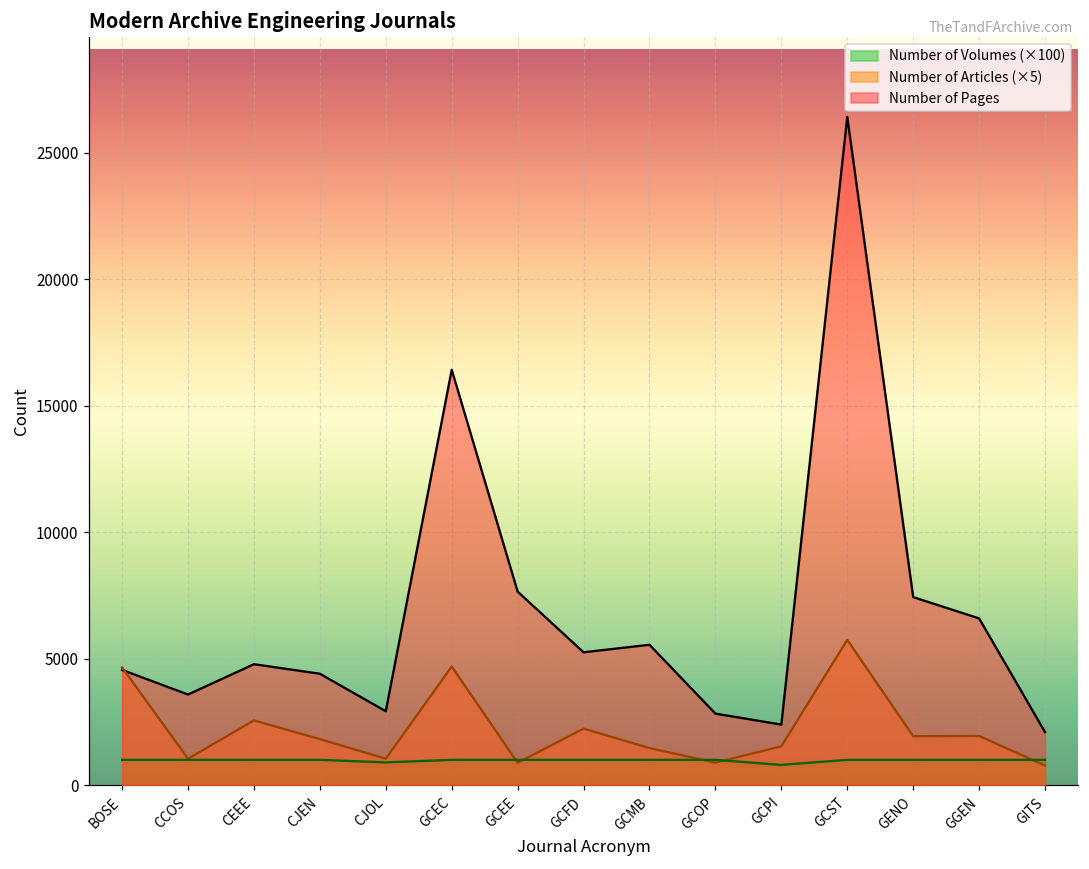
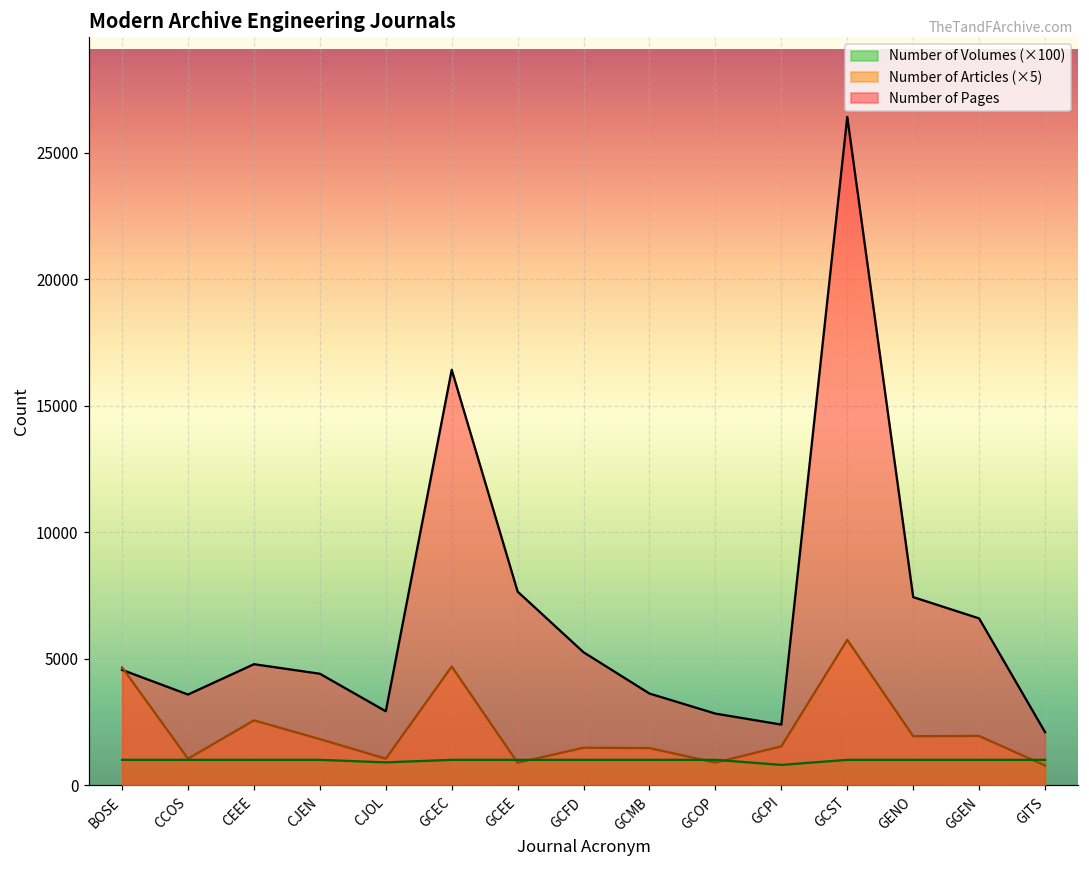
Number of Articles (×5), GCFD: 2200 -> 1500
Number of Pages, GCMB: 5500 -> 3600
